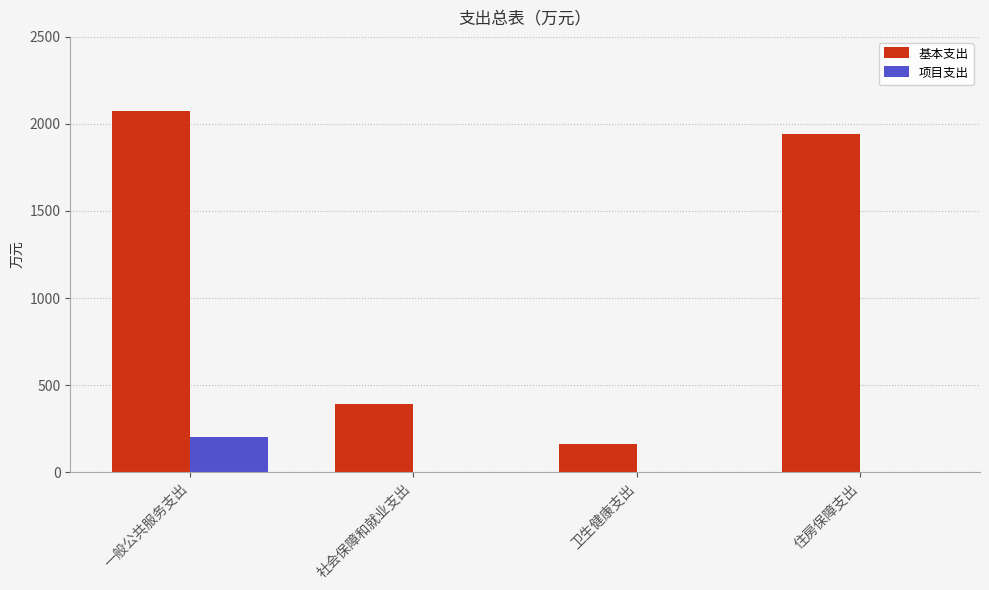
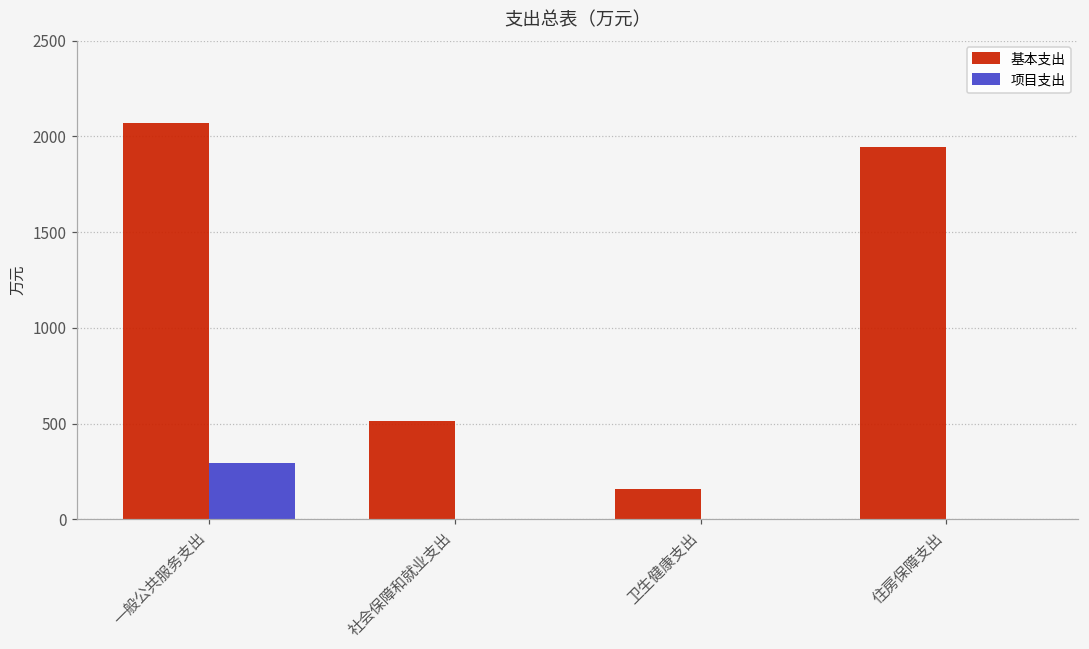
项目支出, 一般公共服务支出: 200 -> 290
基本支出, 社会保障和就业支出: 390 -> 510
